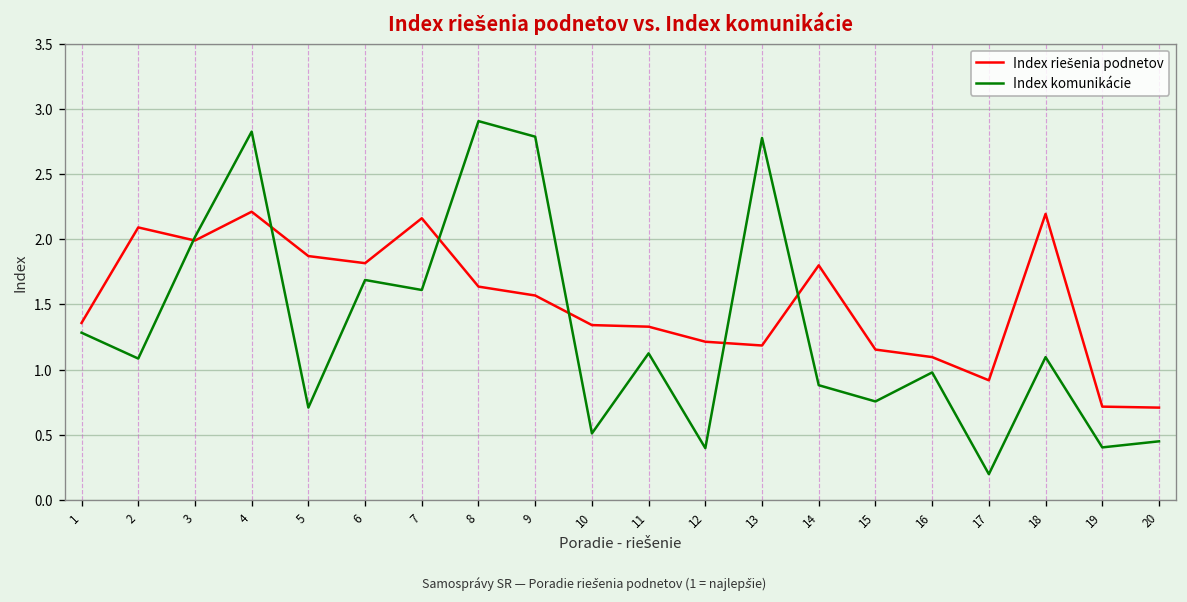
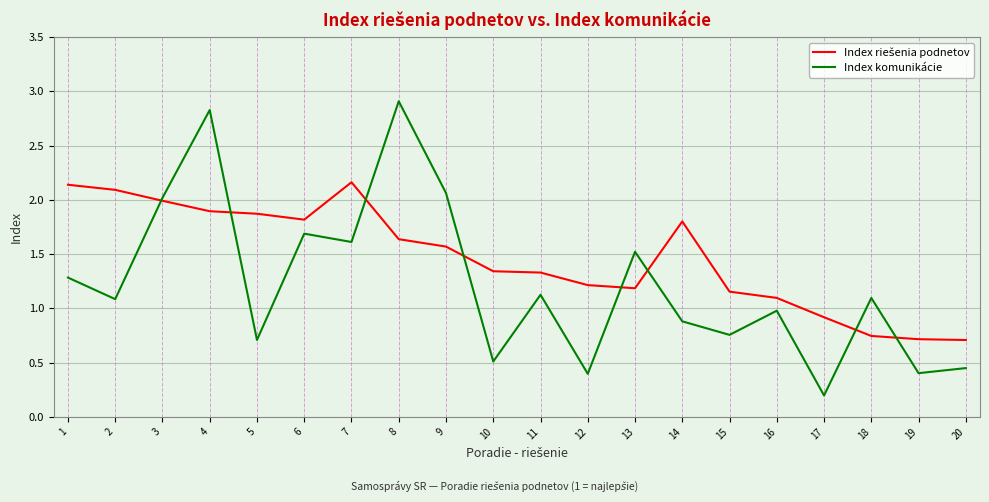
Index riešenia podnetov, 1: 1.36 -> 2.14
Index riešenia podnetov, 4: 2.21 -> 1.89
Index komunikácie, 9: 2.79 -> 2.06
Index komunikácie, 13: 2.78 -> 1.52
Index riešenia podnetov, 18: 2.20 -> 0.74
